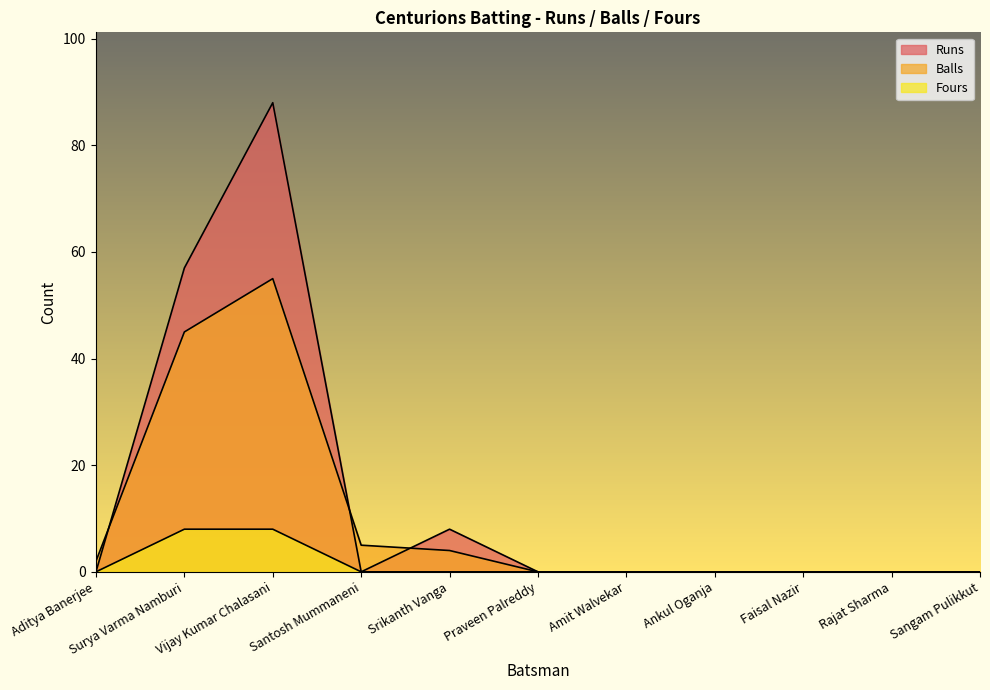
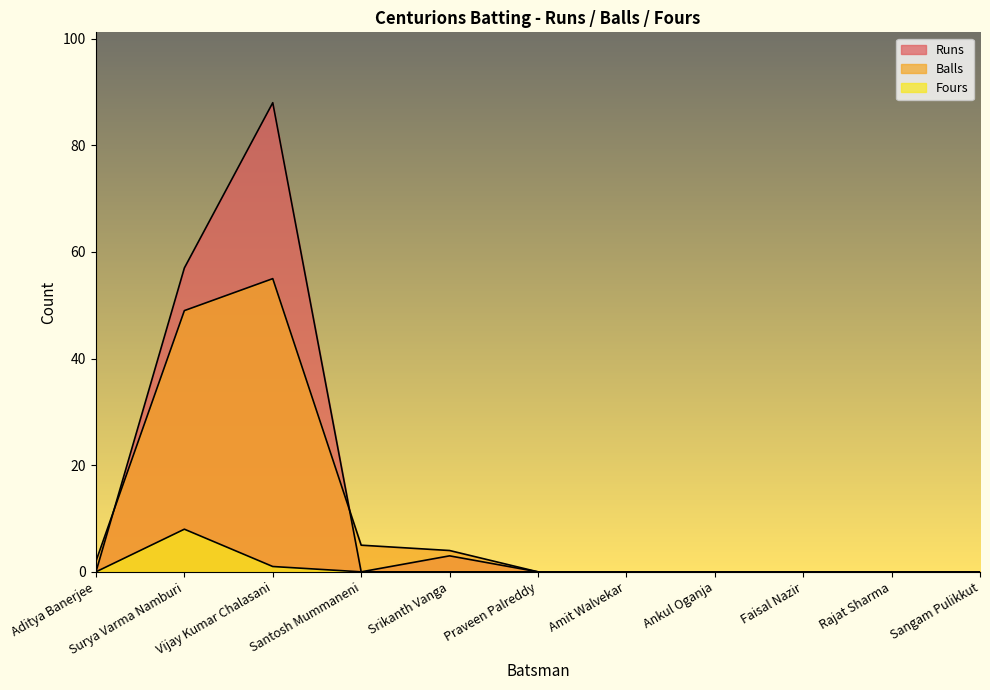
Balls, Surya Varma Namburi: 45 -> 49
Fours, Vijay Kumar Chalasani: 8 -> 1
Runs, Srikanth Vanga: 8 -> 3
